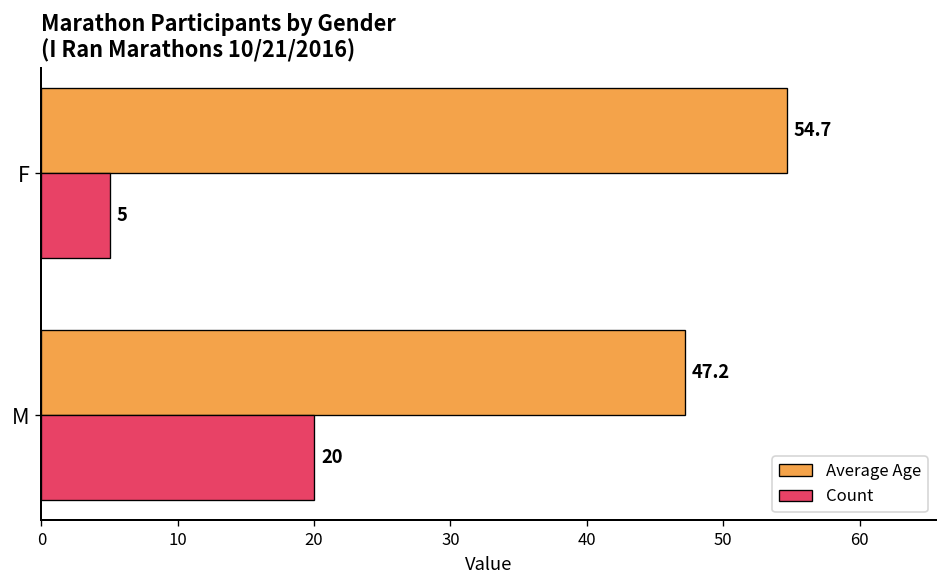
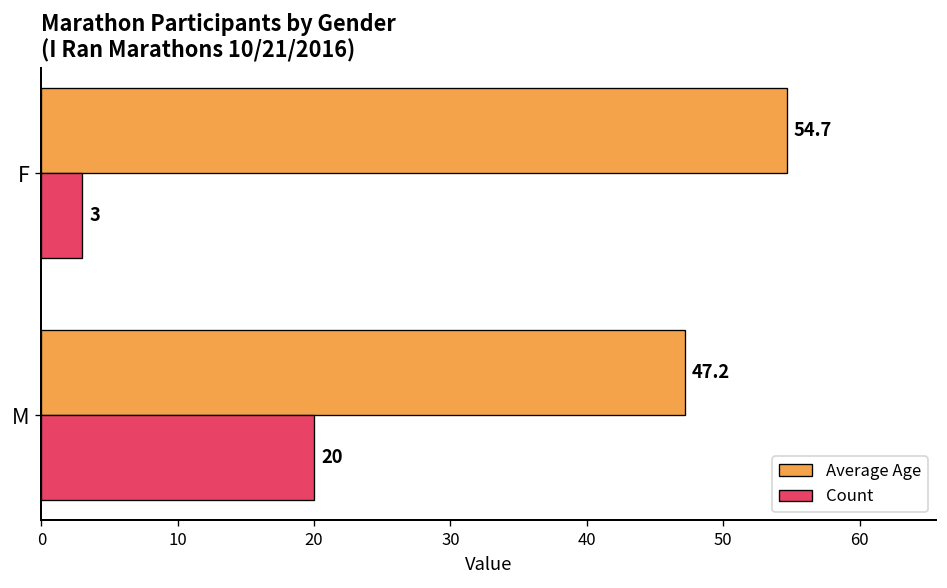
Count, F: 5 -> 3
